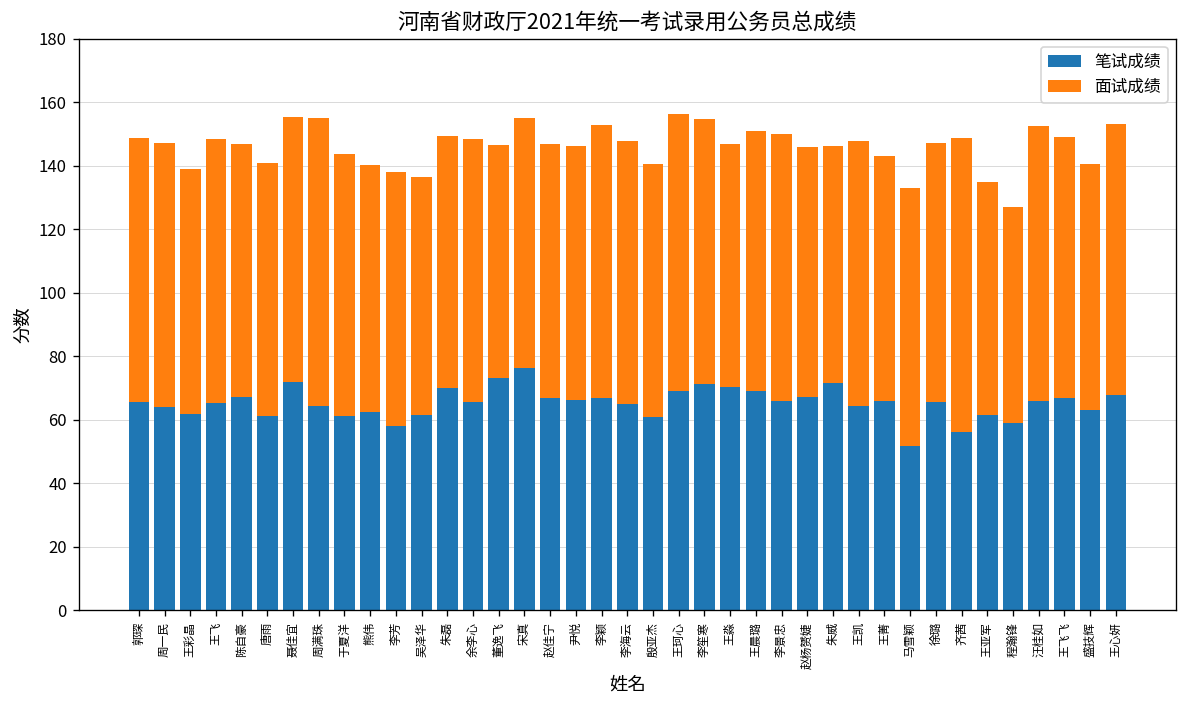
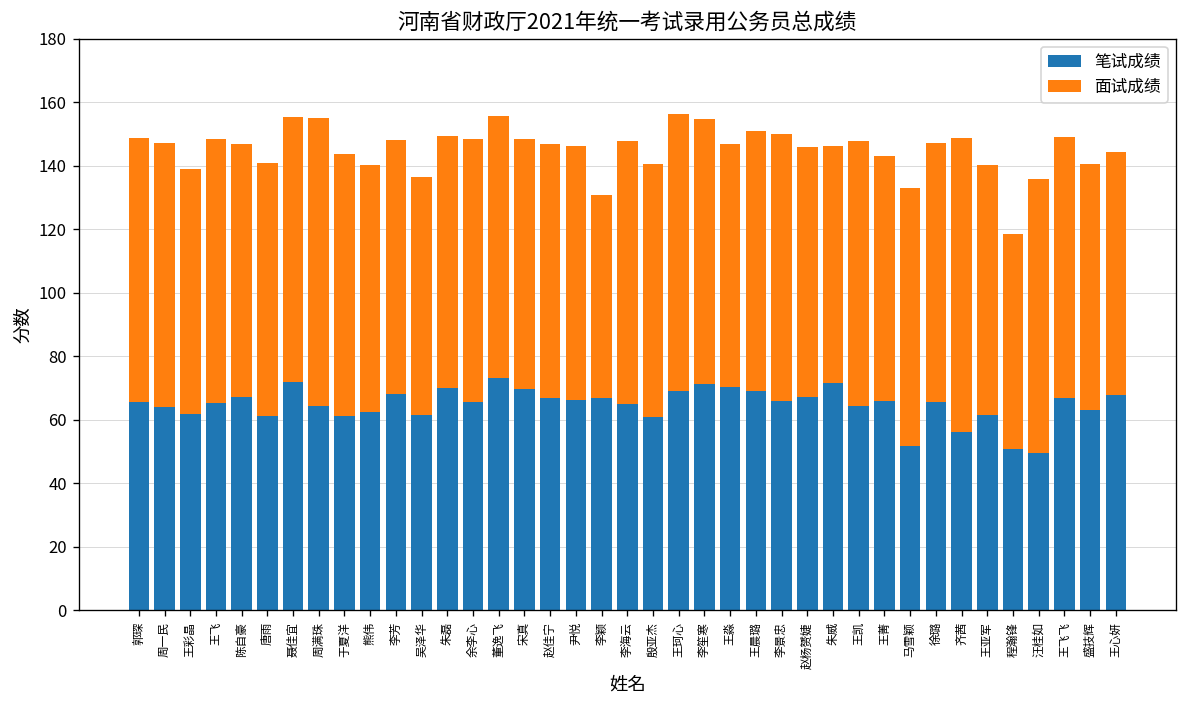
笔试成绩, 李芳: 58 -> 68
面试成绩, 董逸飞: 73 -> 82
笔试成绩, 宋真: 76 -> 70
面试成绩, 李颖: 86 -> 64
面试成绩, 王亚军: 73 -> 79
笔试成绩, 程瀚锋: 59 -> 51
笔试成绩, 汪桂如: 66 -> 50
面试成绩, 王心妍: 85 -> 77
